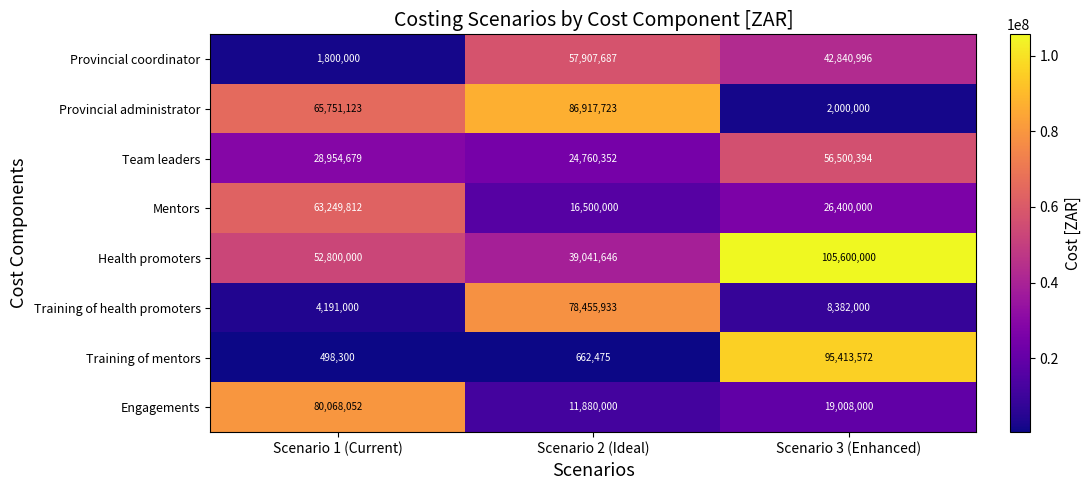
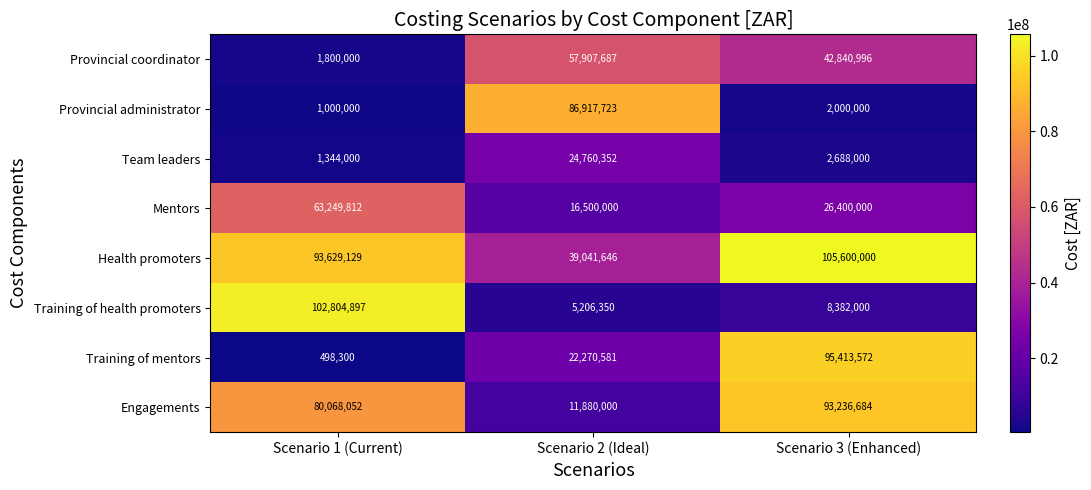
Provincial administrator, Scenario 1 (Current): 65,751,123 -> 1,000,000
Team leaders, Scenario 1 (Current): 28,954,679 -> 1,344,000
Team leaders, Scenario 3 (Enhanced): 56,500,394 -> 2,688,000
Health promoters, Scenario 1 (Current): 52,800,000 -> 93,629,129
Training of health promoters, Scenario 1 (Current): 4,191,000 -> 102,804,897
Training of health promoters, Scenario 2 (Ideal): 78,455,933 -> 5,206,350
Training of mentors, Scenario 2 (Ideal): 662,475 -> 22,270,581
Engagements, Scenario 3 (Enhanced): 19,008,000 -> 93,236,684
